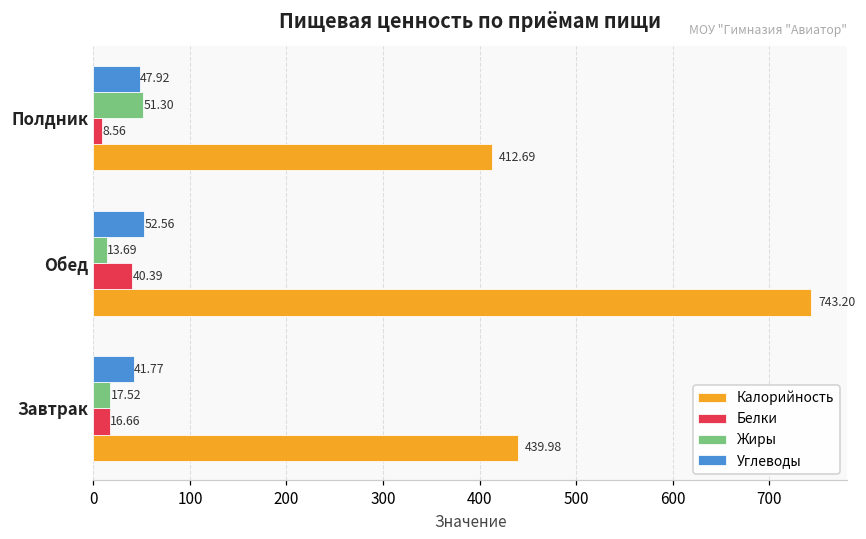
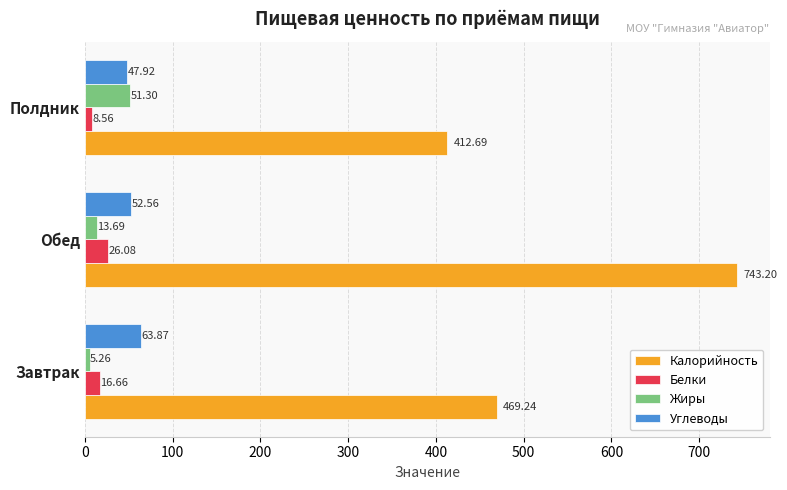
Белки, Обед: 40.39 -> 26.08
Углеводы, Завтрак: 41.77 -> 63.87
Жиры, Завтрак: 17.52 -> 5.26
Калорийность, Завтрак: 439.98 -> 469.24
